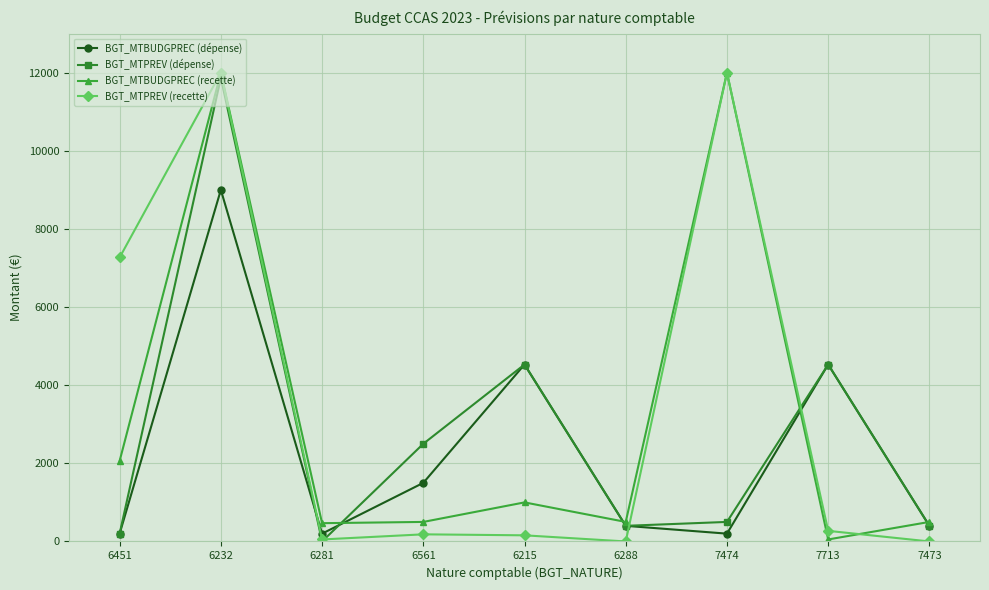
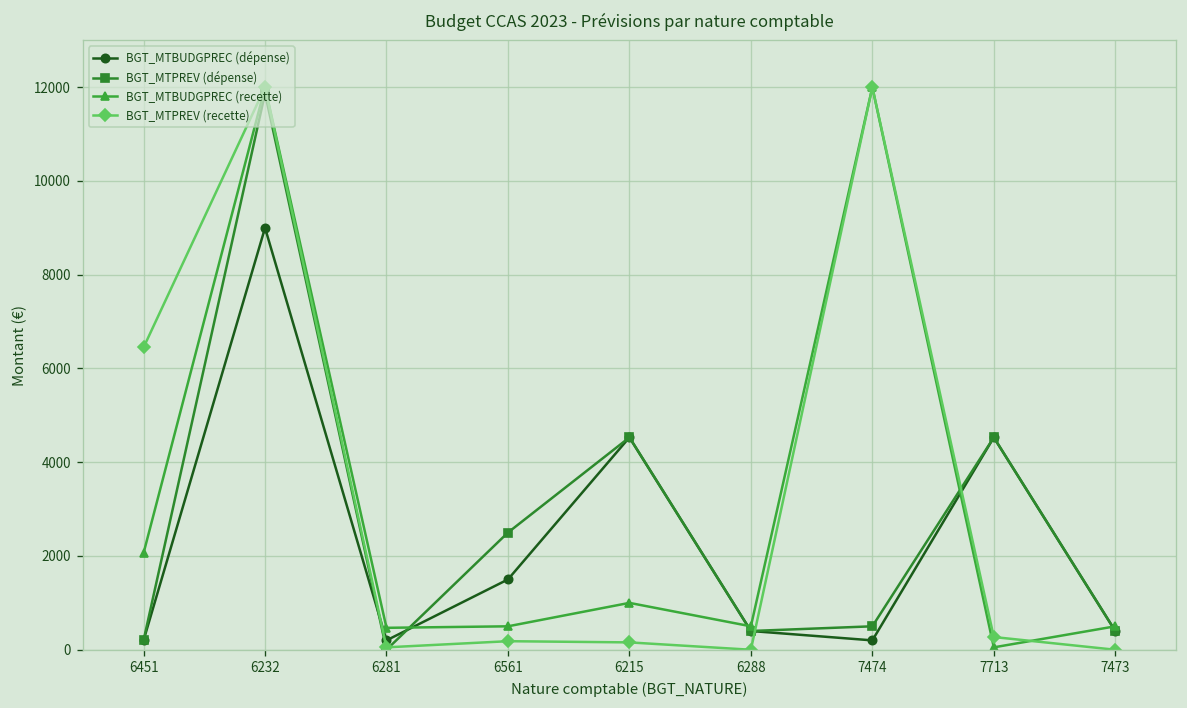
BGT_MTPREV (recette), 6451: 7300 -> 6400
